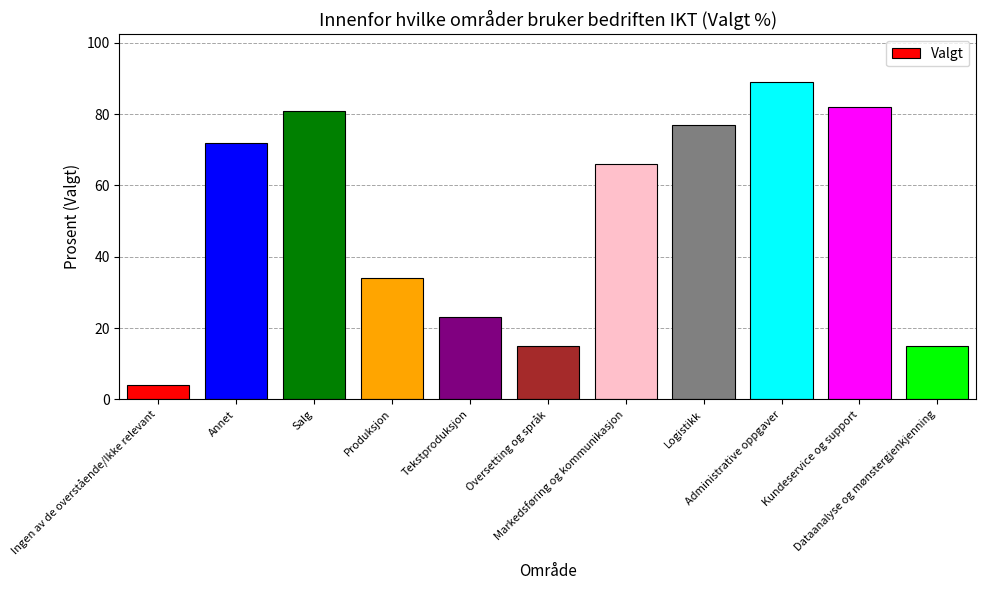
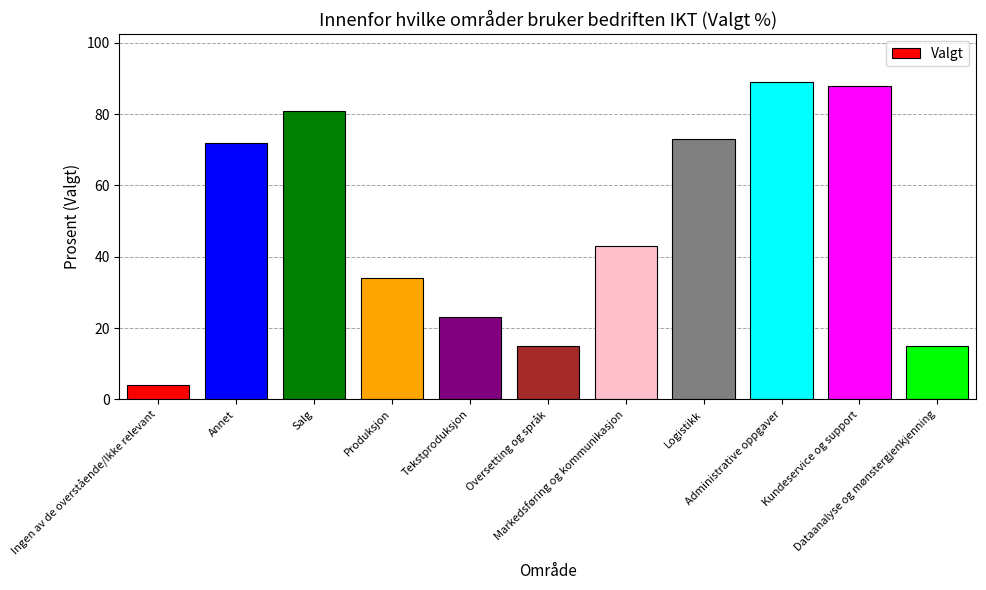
Markedsføring og kommunikasjon: 66 -> 43
Logistikk: 77 -> 73
Kundeservice og support: 82 -> 88
